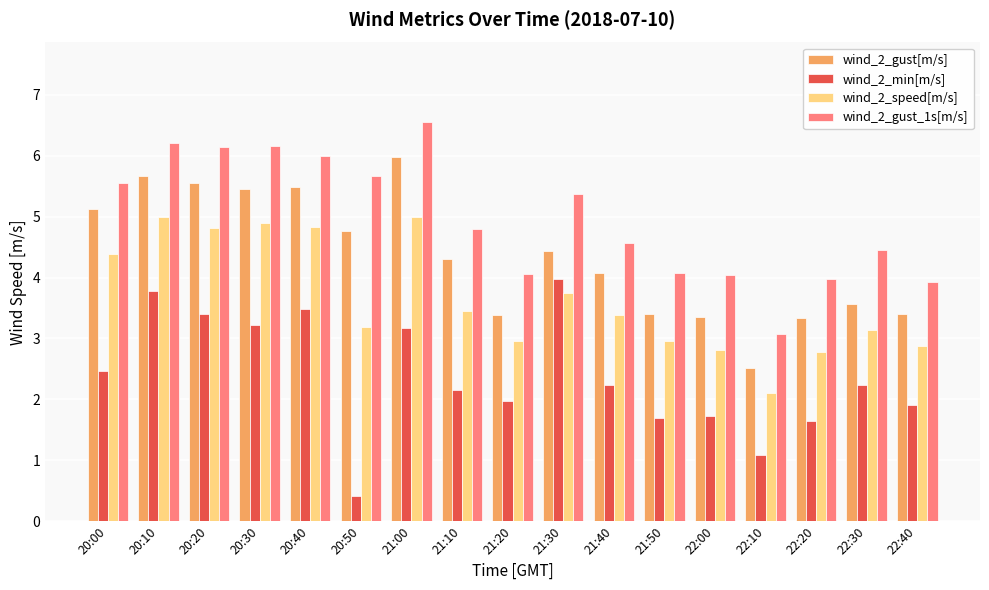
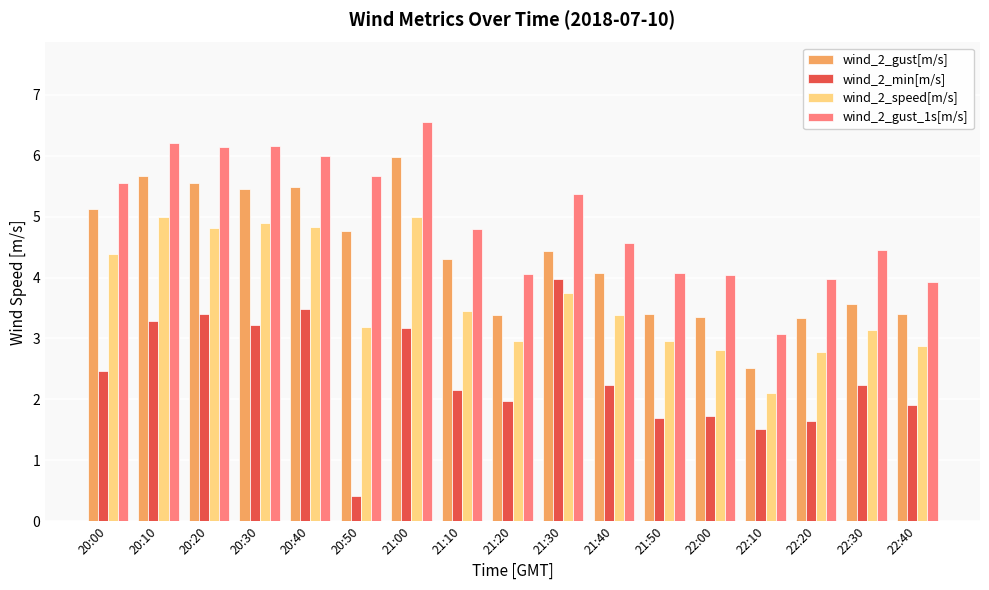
wind_2_min[m/s], 20:10: 3.8 -> 3.3
wind_2_min[m/s], 22:10: 1.1 -> 1.5
